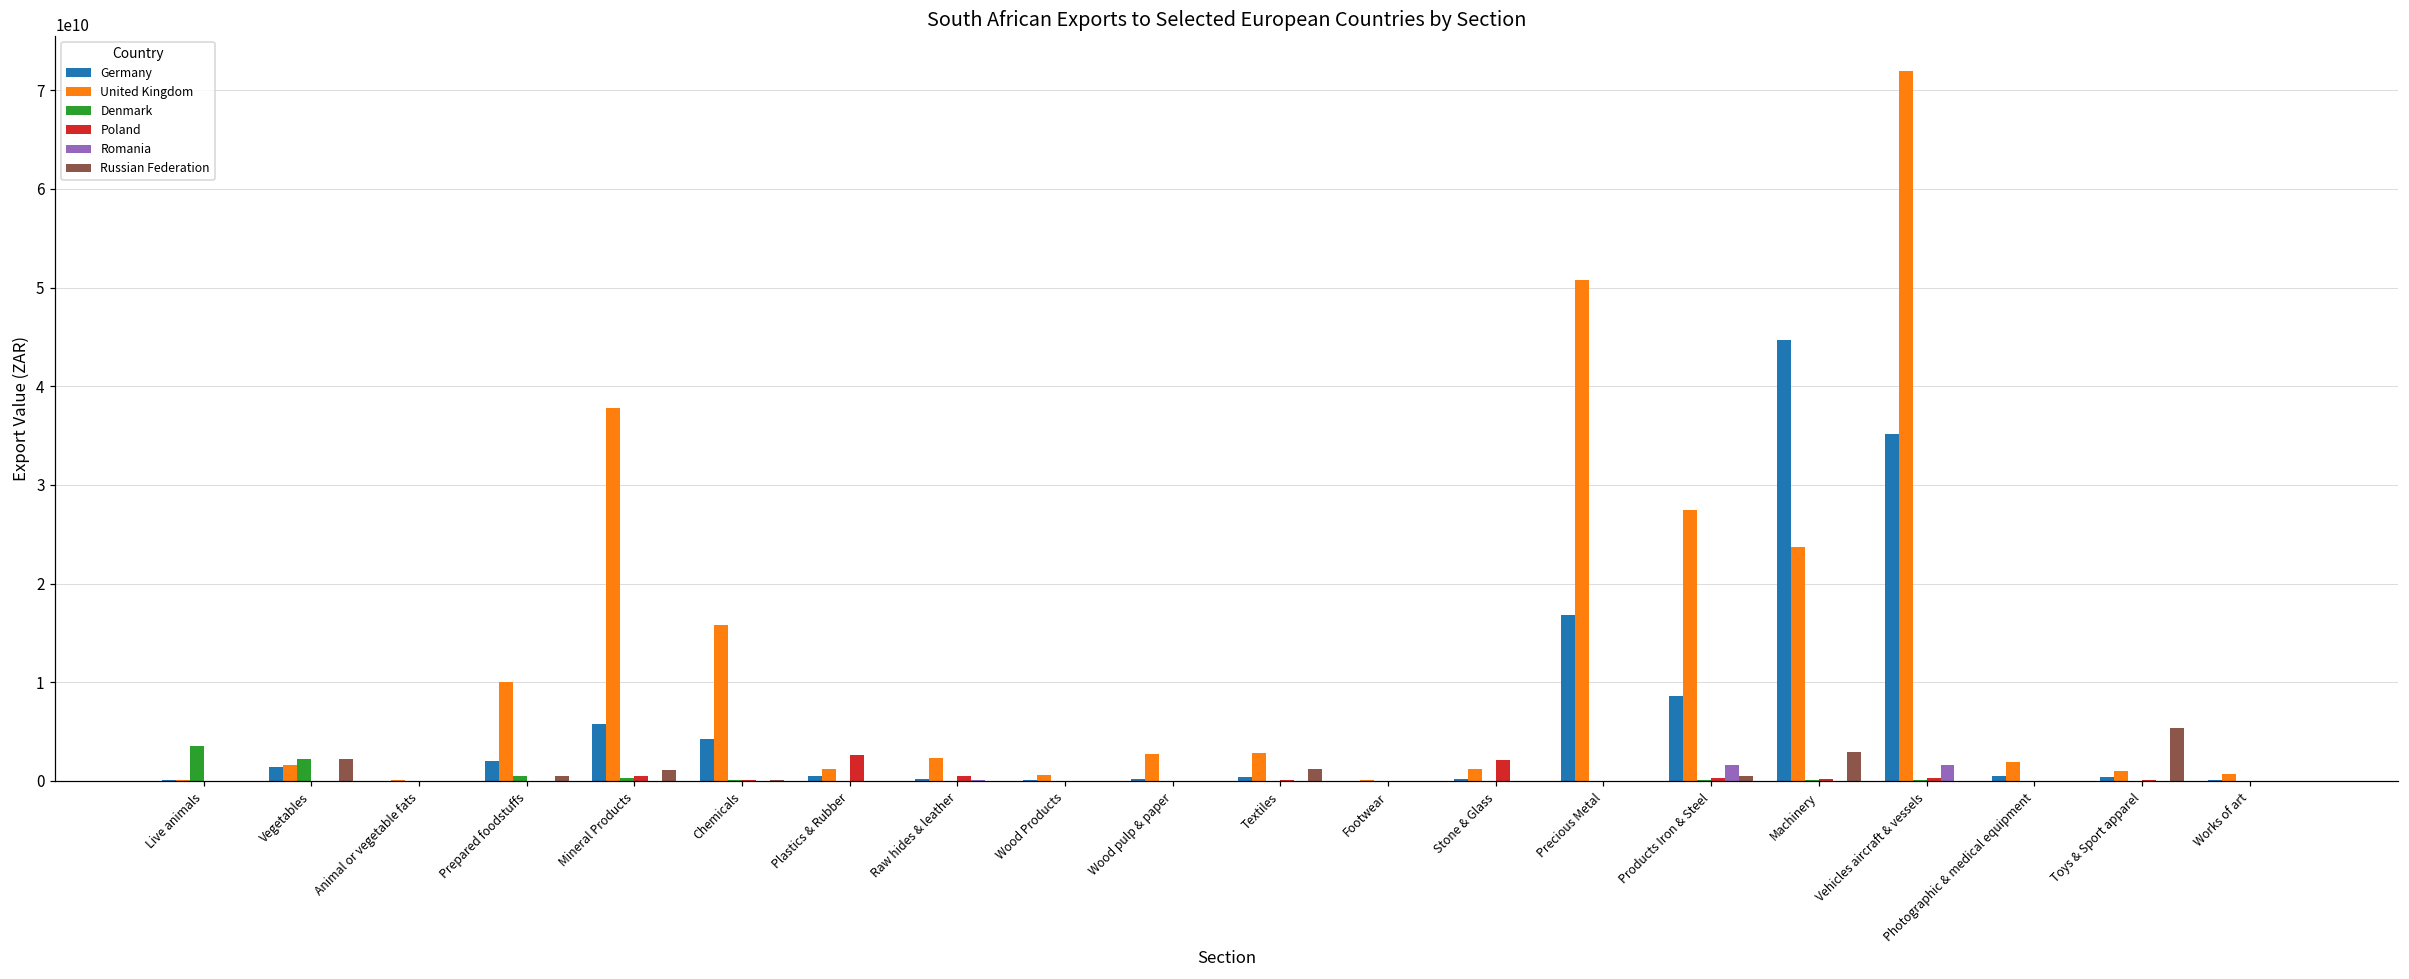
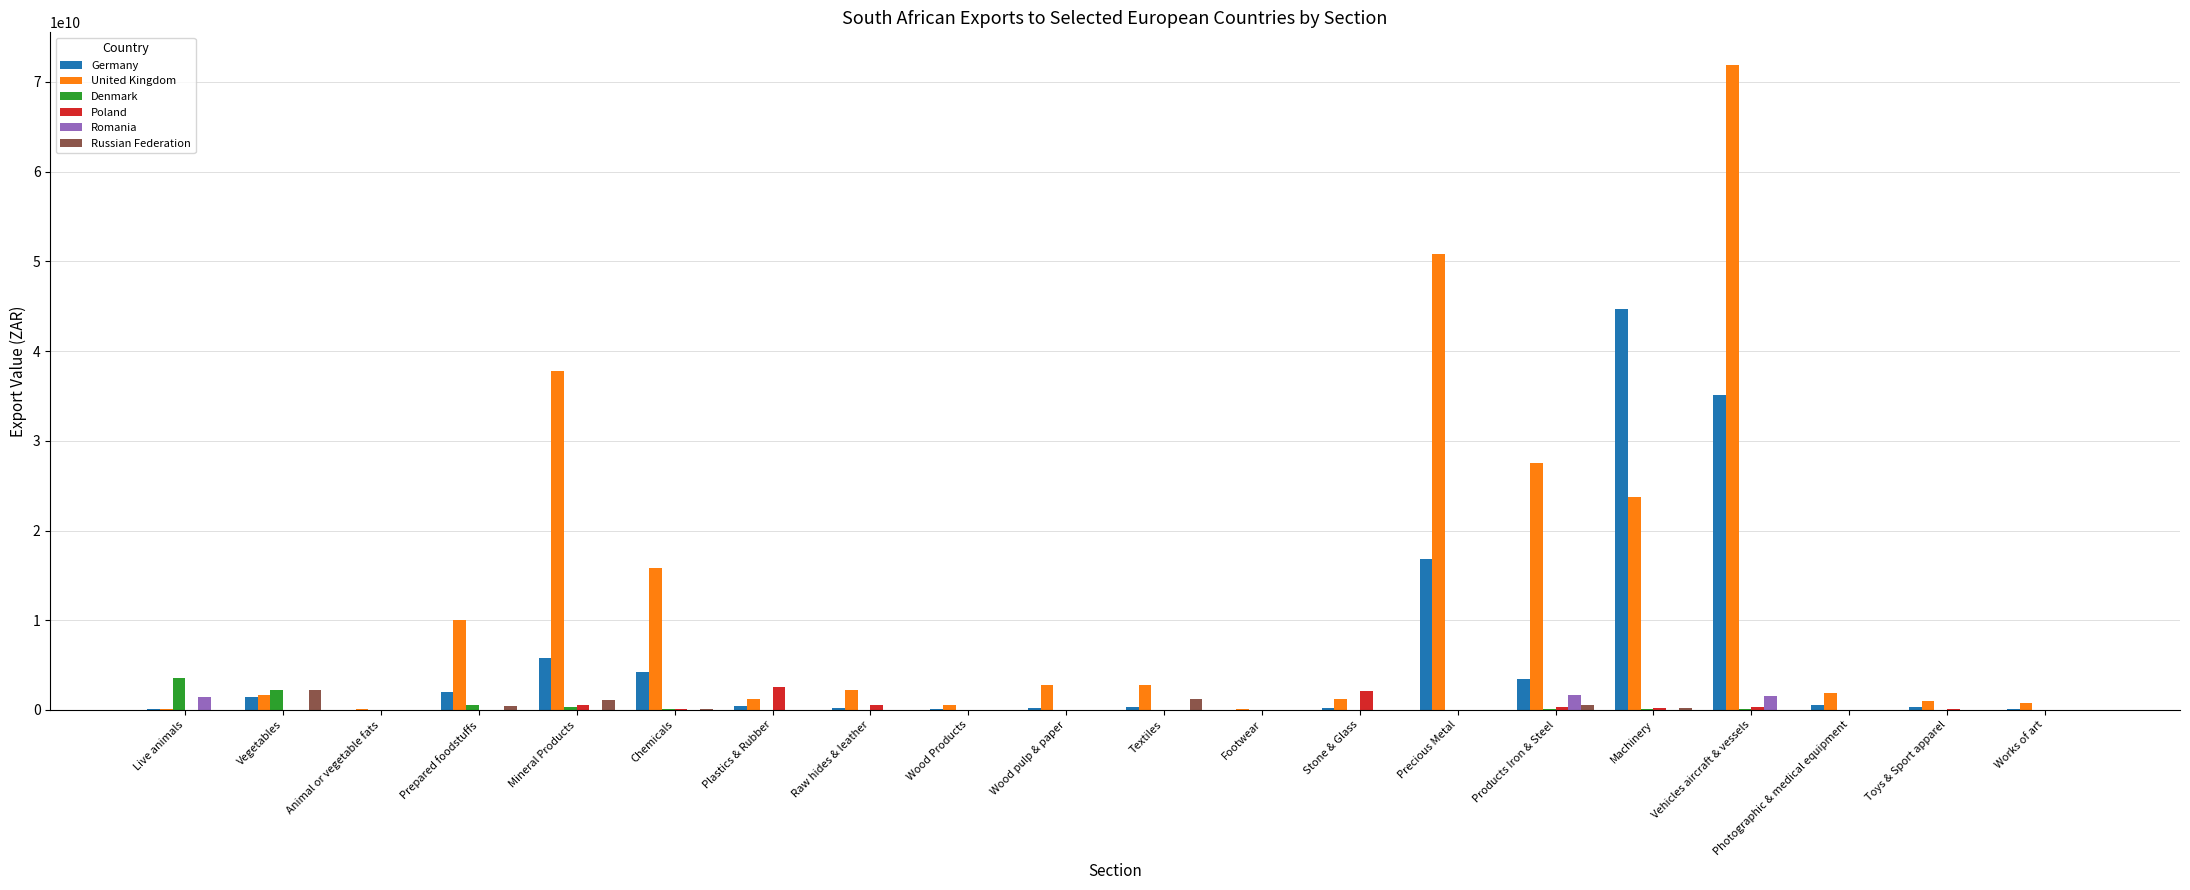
Romania, Live animals: 0 -> 1000000000
Germany, Products Iron & Steel: 9000000000 -> 3000000000
Russian Federation, Machinery: 3000000000 -> 0
Russian Federation, Toys & Sport apparel: 5000000000 -> 0
